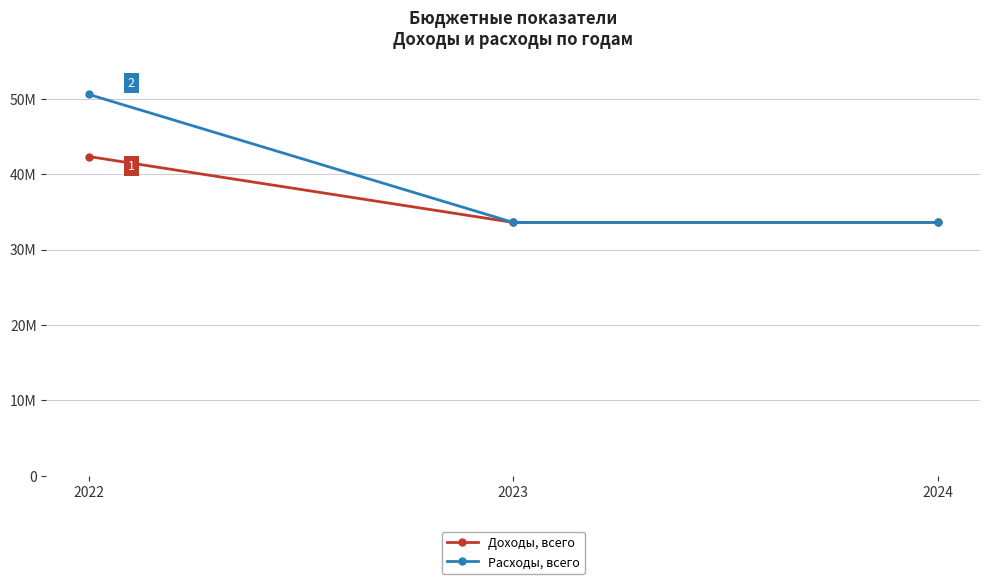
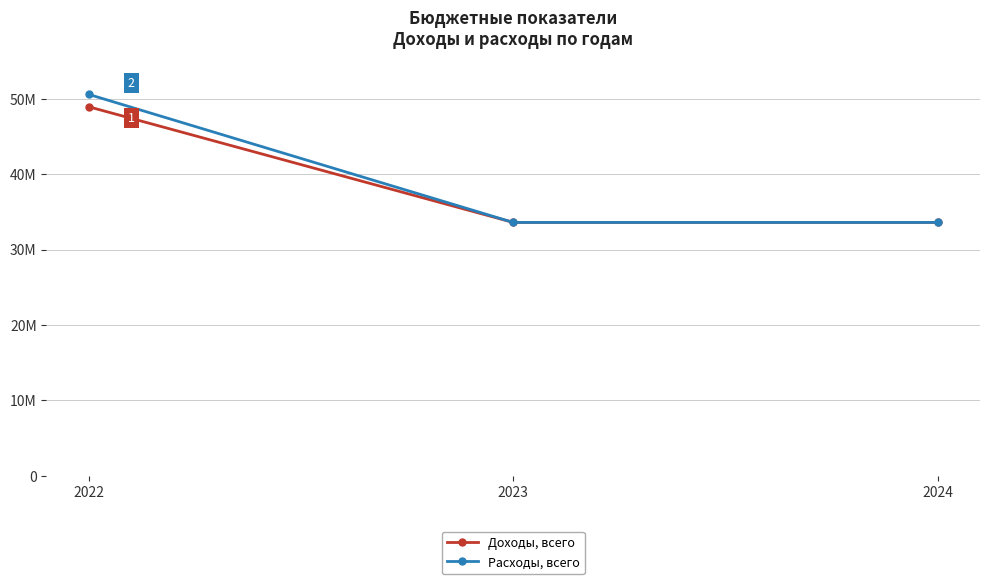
Доходы, всего, 2022: 42000000 -> 49000000
